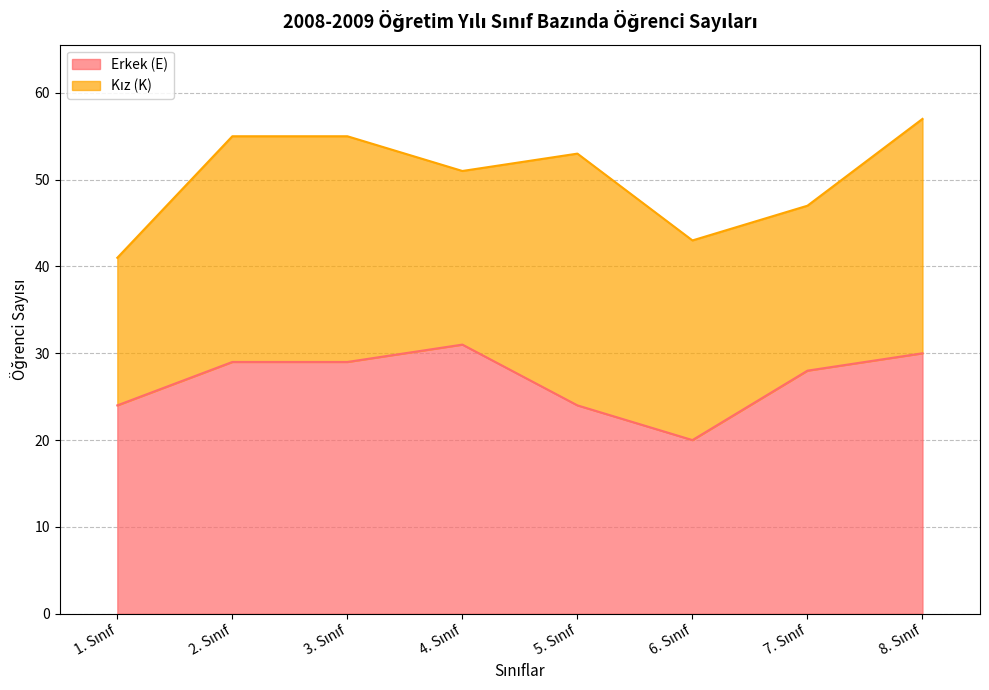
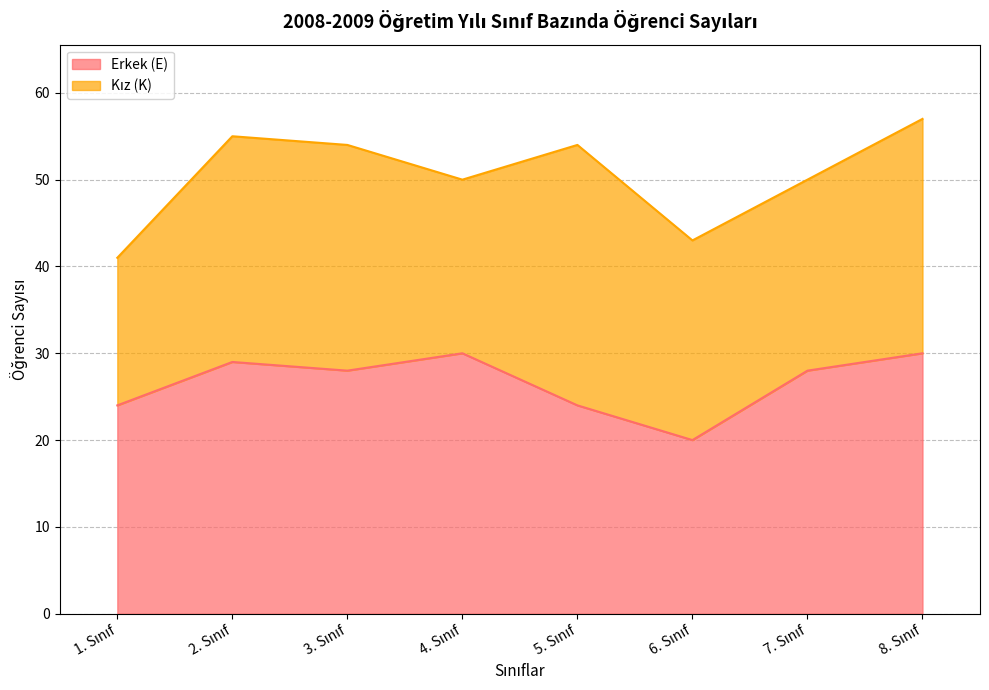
Erkek (E), 3. Sınıf: 29 -> 28
Erkek (E), 4. Sınıf: 31 -> 30
Kız (K), 5. Sınıf: 29 -> 30
Kız (K), 7. Sınıf: 19 -> 22
